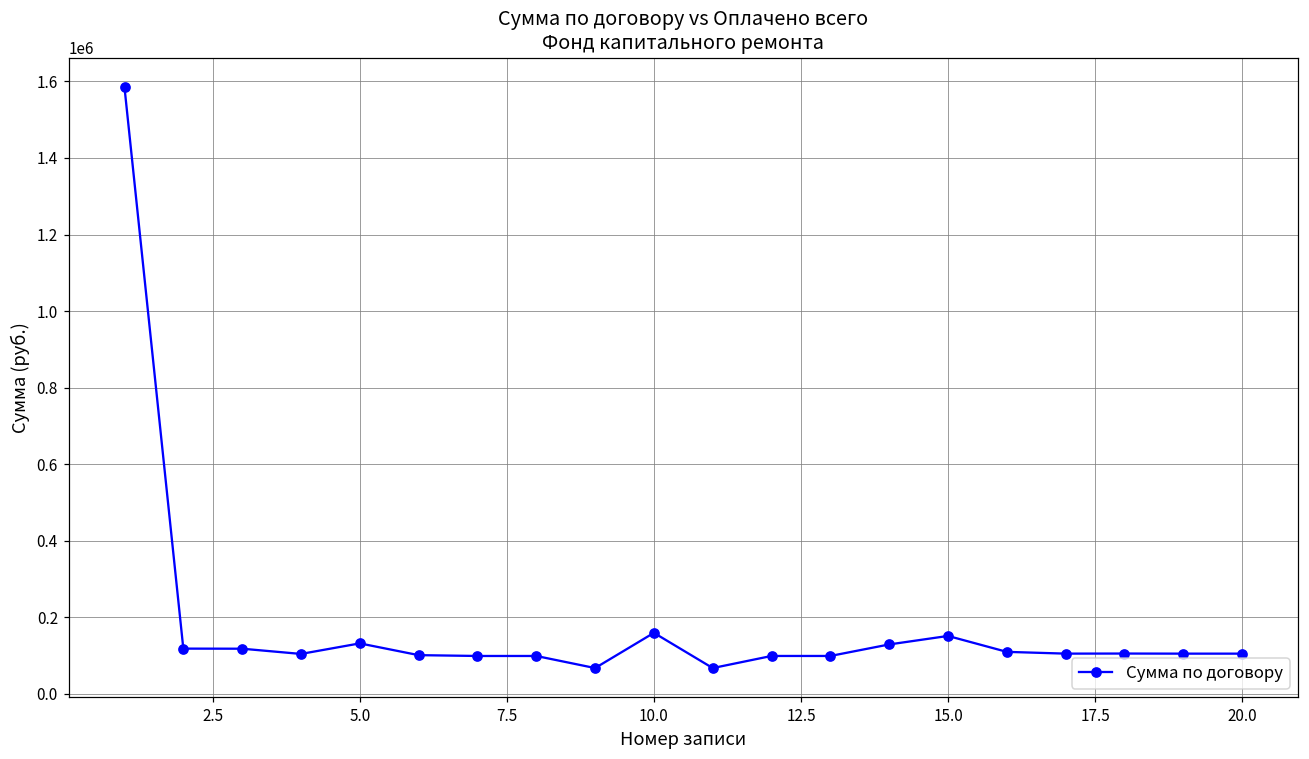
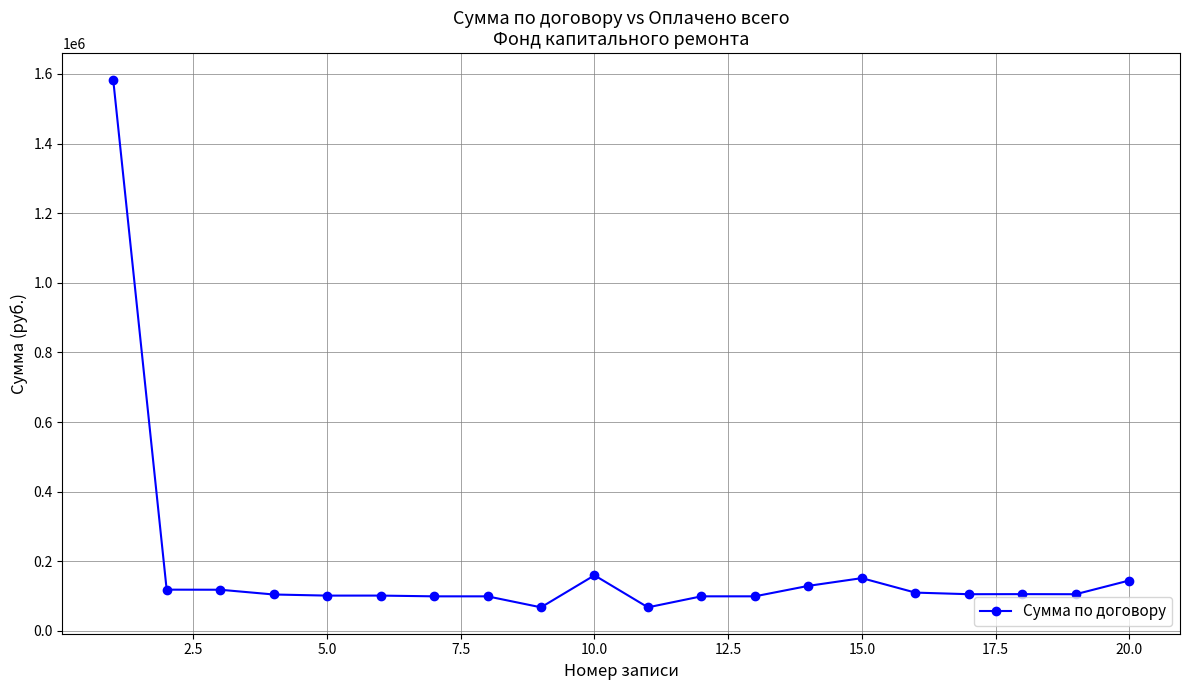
5.0: 130000 -> 100000
20.0: 110000 -> 140000
